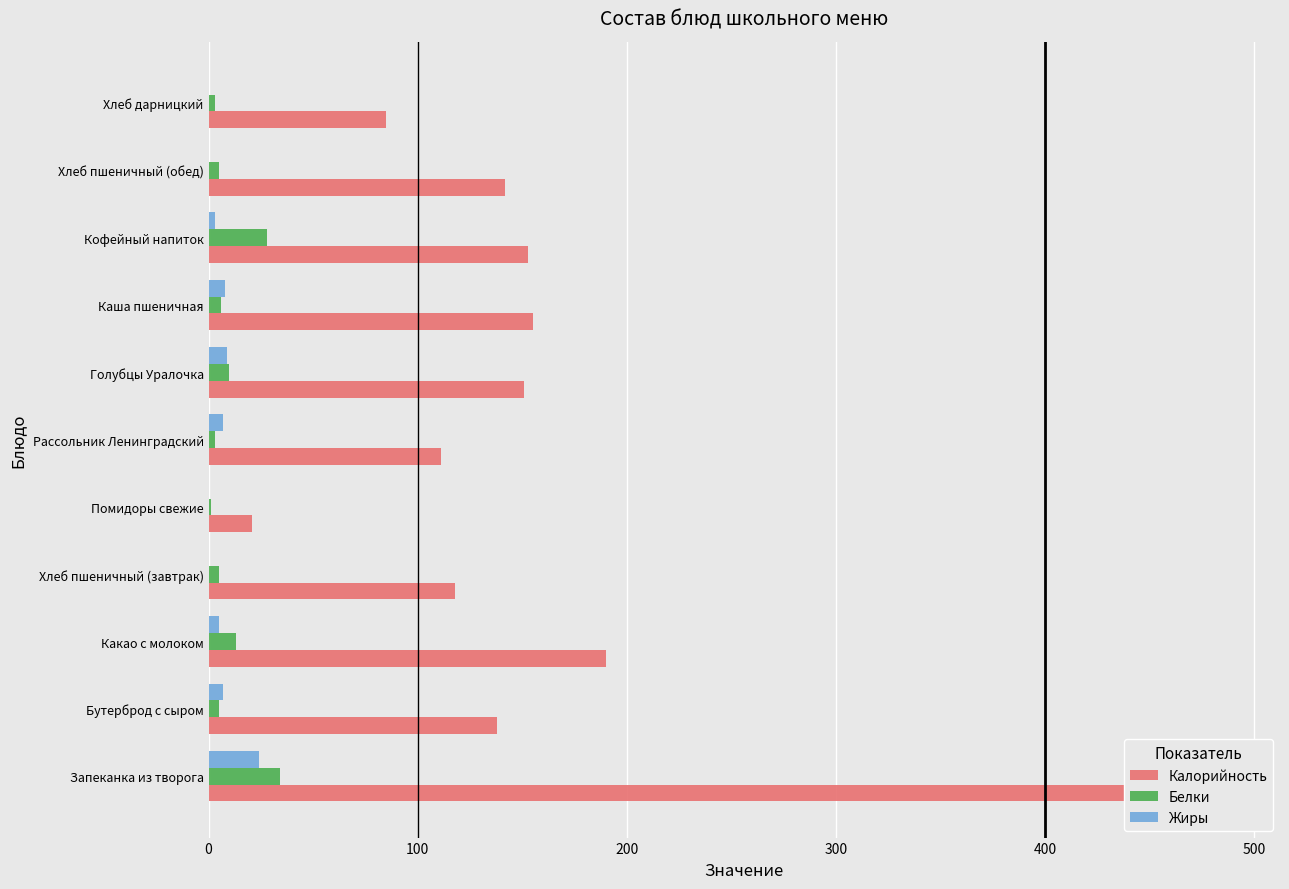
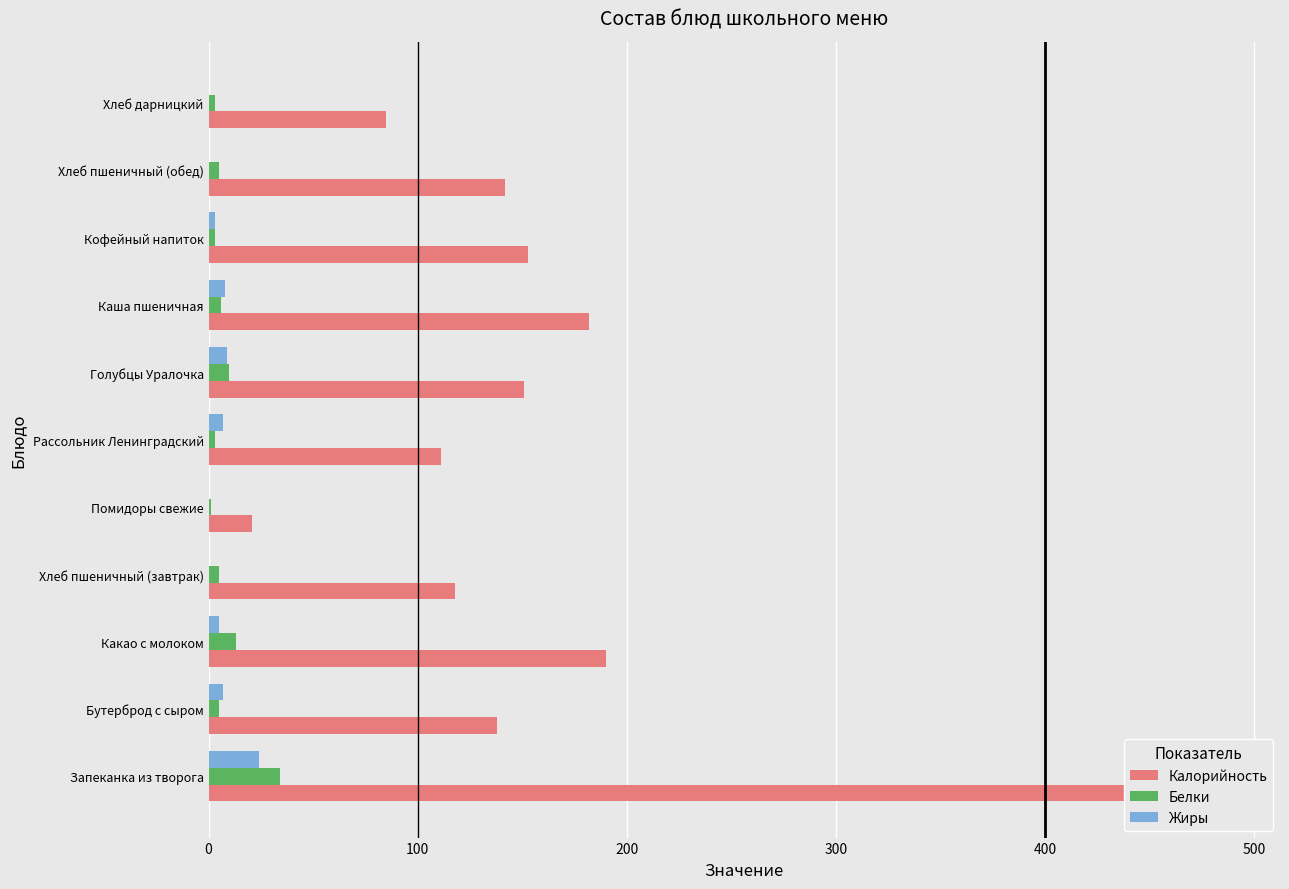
Белки, Кофейный напиток: 28 -> 3
Калорийность, Каша пшеничная: 155 -> 182
